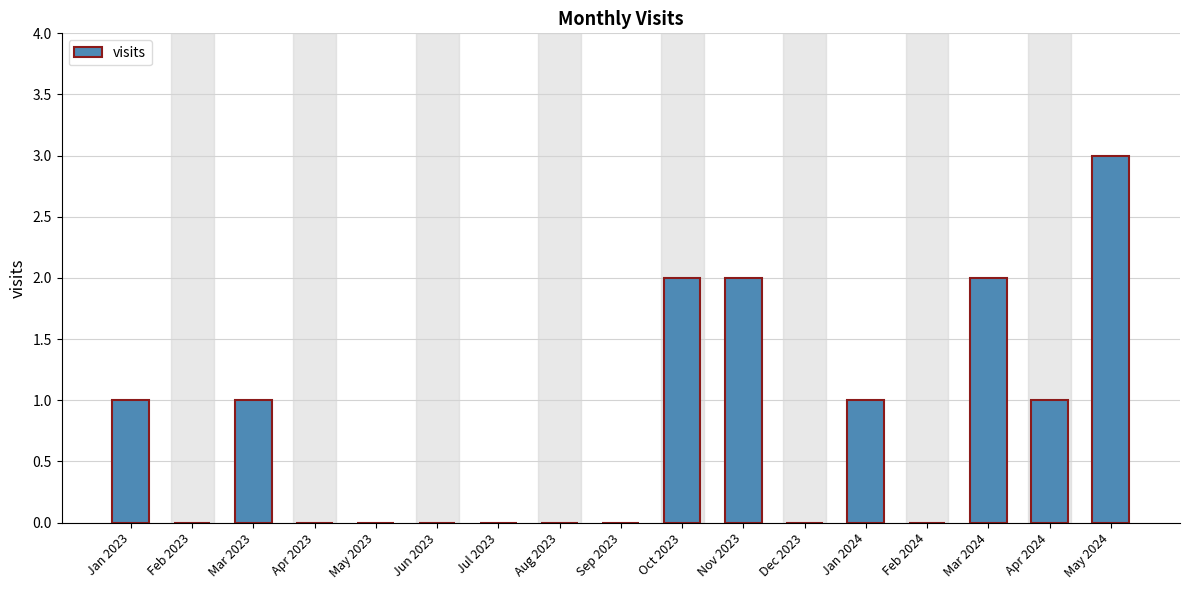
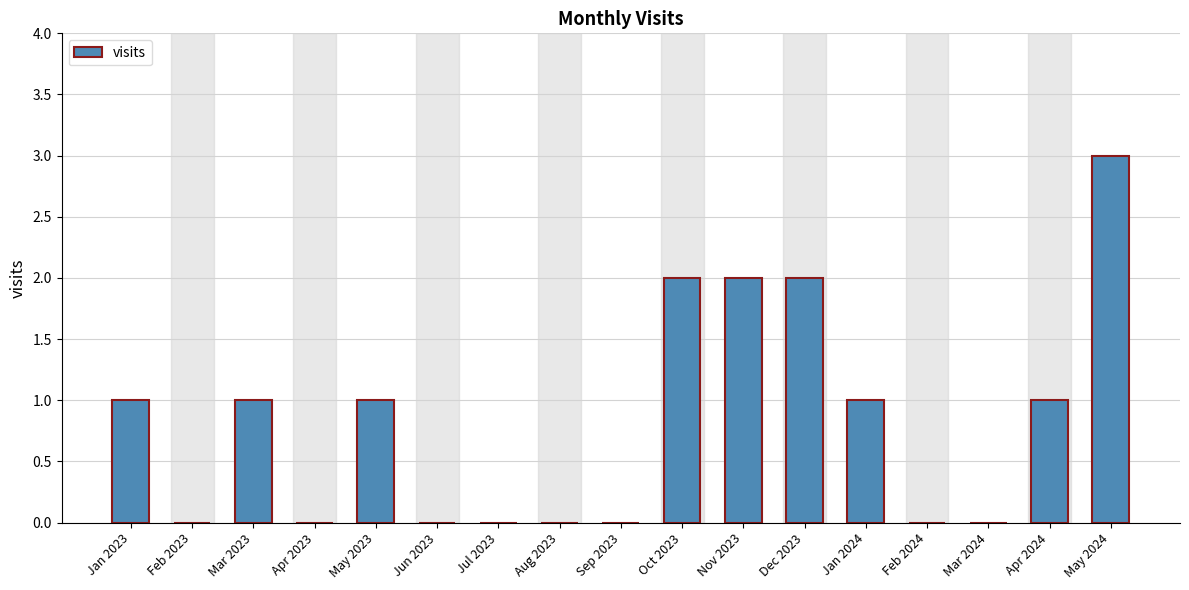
May 2023: 0 -> 1
Dec 2023: 0 -> 2
Mar 2024: 2 -> 0
